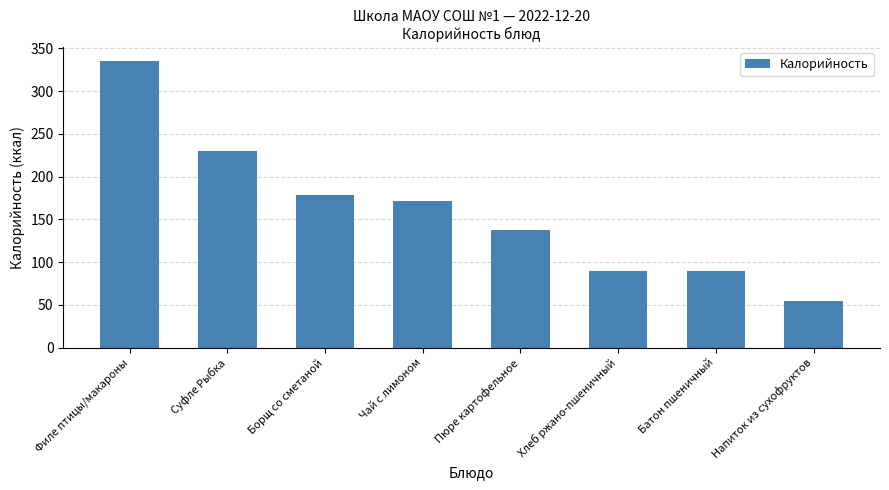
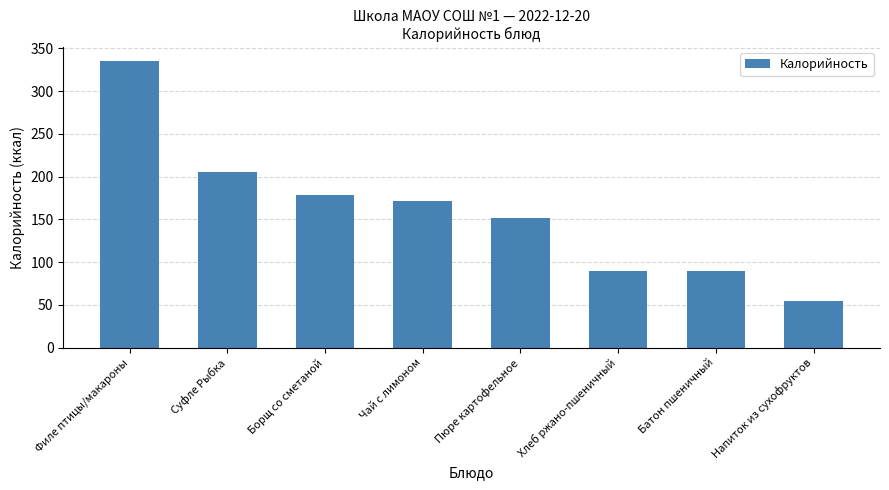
Суфле Рыбка: 230 -> 210
Пюре картофельное: 140 -> 150
